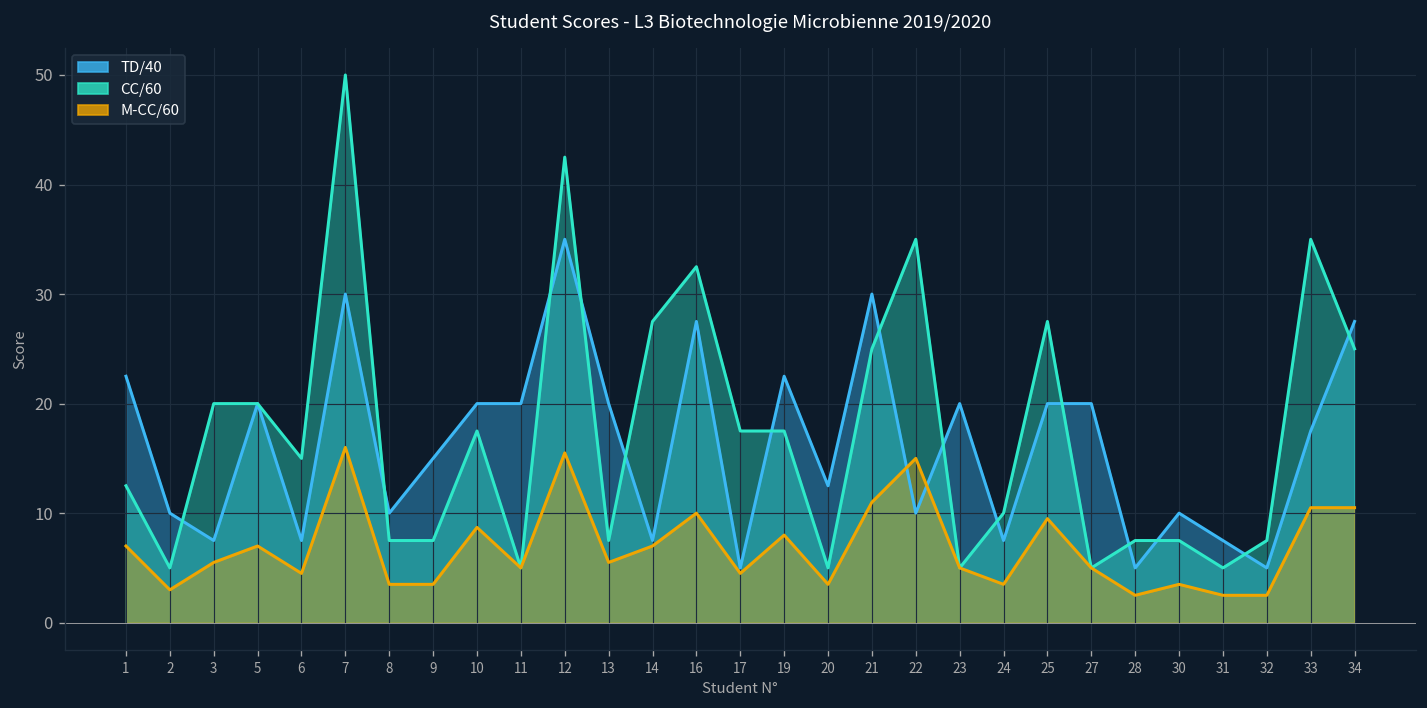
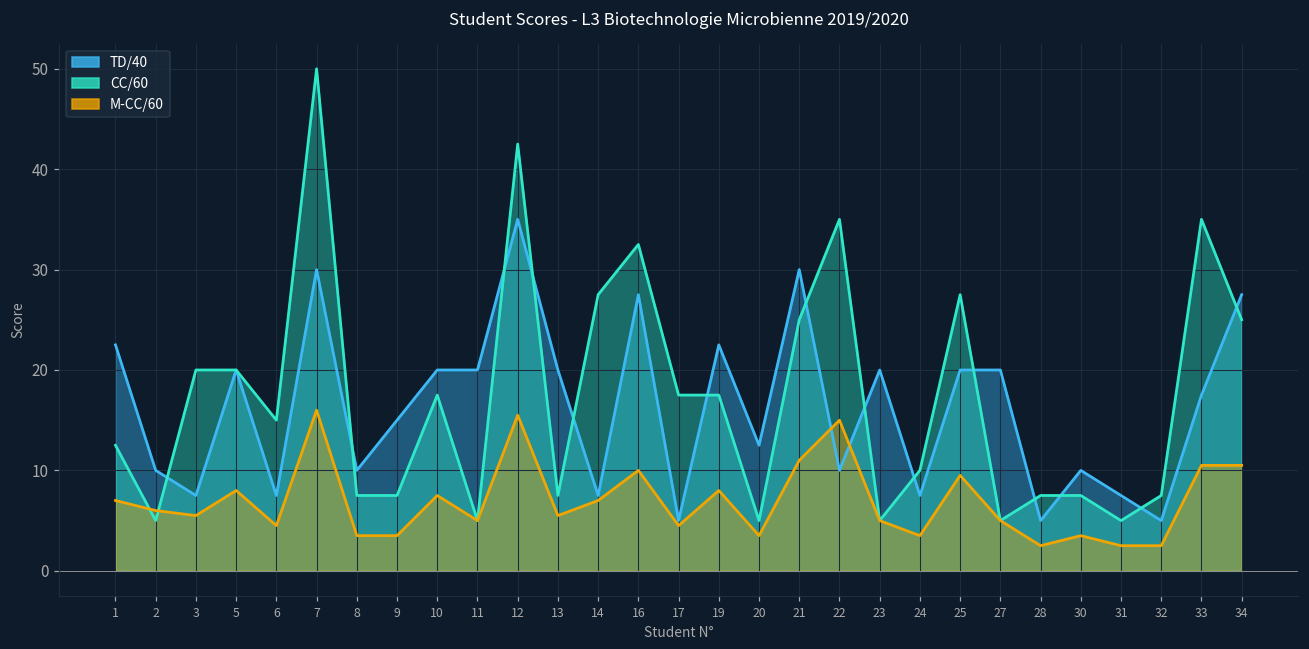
M-CC/60, 2: 3 -> 6
M-CC/60, 5: 7 -> 8
M-CC/60, 10: 9 -> 8
